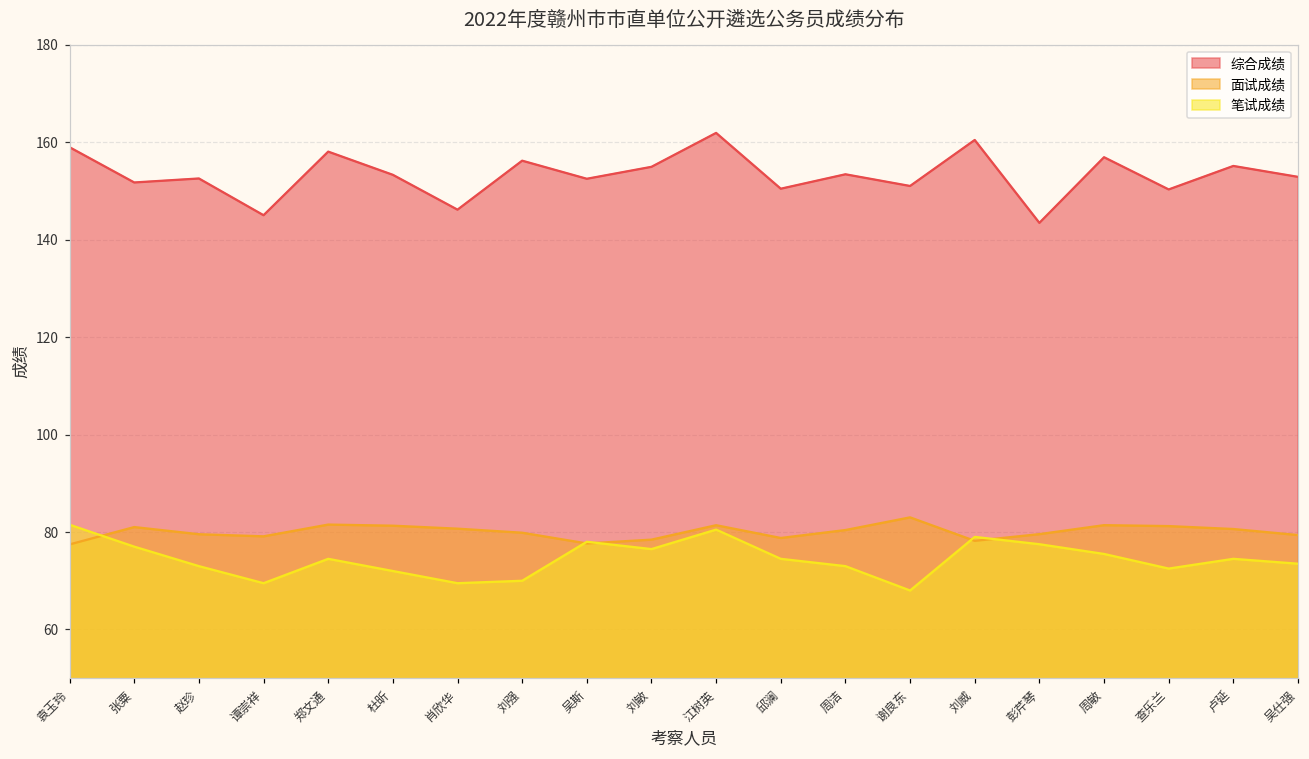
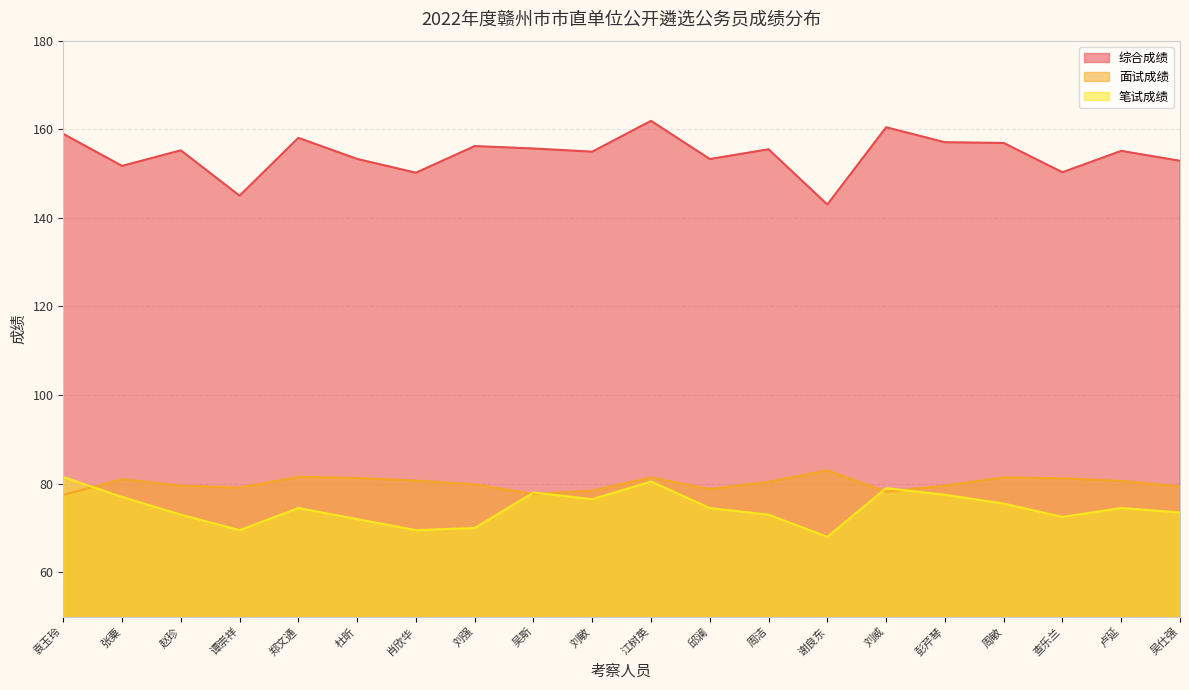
综合成绩, 赵珍: 153 -> 155
综合成绩, 肖欣华: 146 -> 150
综合成绩, 吴斯: 152 -> 156
综合成绩, 邱澜: 150 -> 153
综合成绩, 周洁: 153 -> 155
综合成绩, 谢良东: 151 -> 143
综合成绩, 彭芹琴: 143 -> 157
